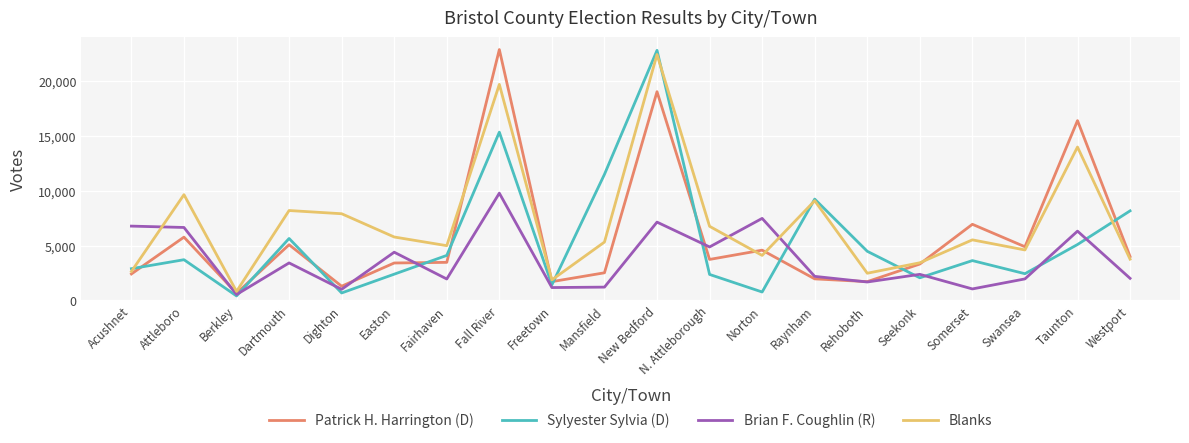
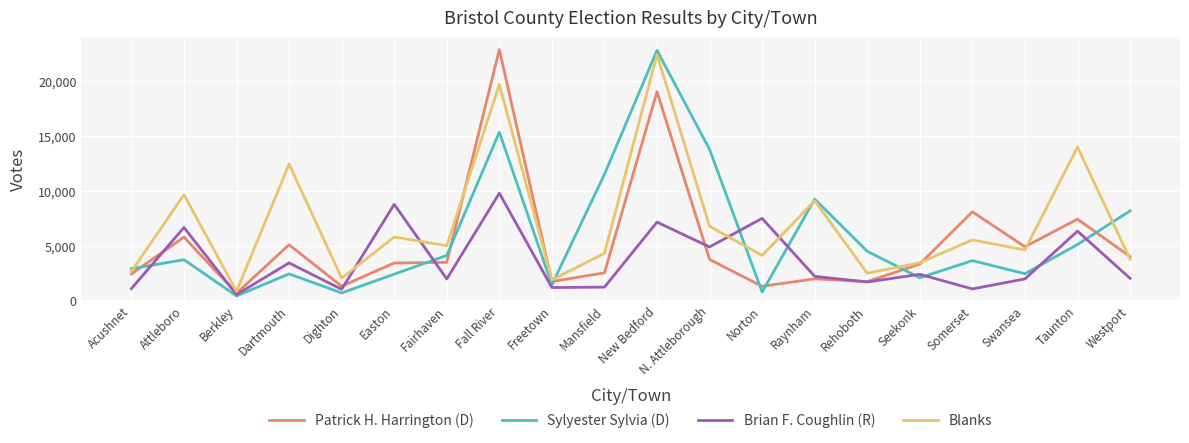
Brian F. Coughlin (R), Acushnet: 6,800 -> 1,100
Sylyester Sylvia (D), Dartmouth: 5,600 -> 2,400
Blanks, Dartmouth: 8,200 -> 12,400
Blanks, Dighton: 7,900 -> 2,000
Brian F. Coughlin (R), Easton: 4,400 -> 8,800
Blanks, Mansfield: 5,300 -> 4,300
Sylyester Sylvia (D), N. Attleborough: 2,400 -> 13,800
Patrick H. Harrington (D), Norton: 4,600 -> 1,300
Patrick H. Harrington (D), Somerset: 6,900 -> 8,100
Patrick H. Harrington (D), Taunton: 16,400 -> 7,400
